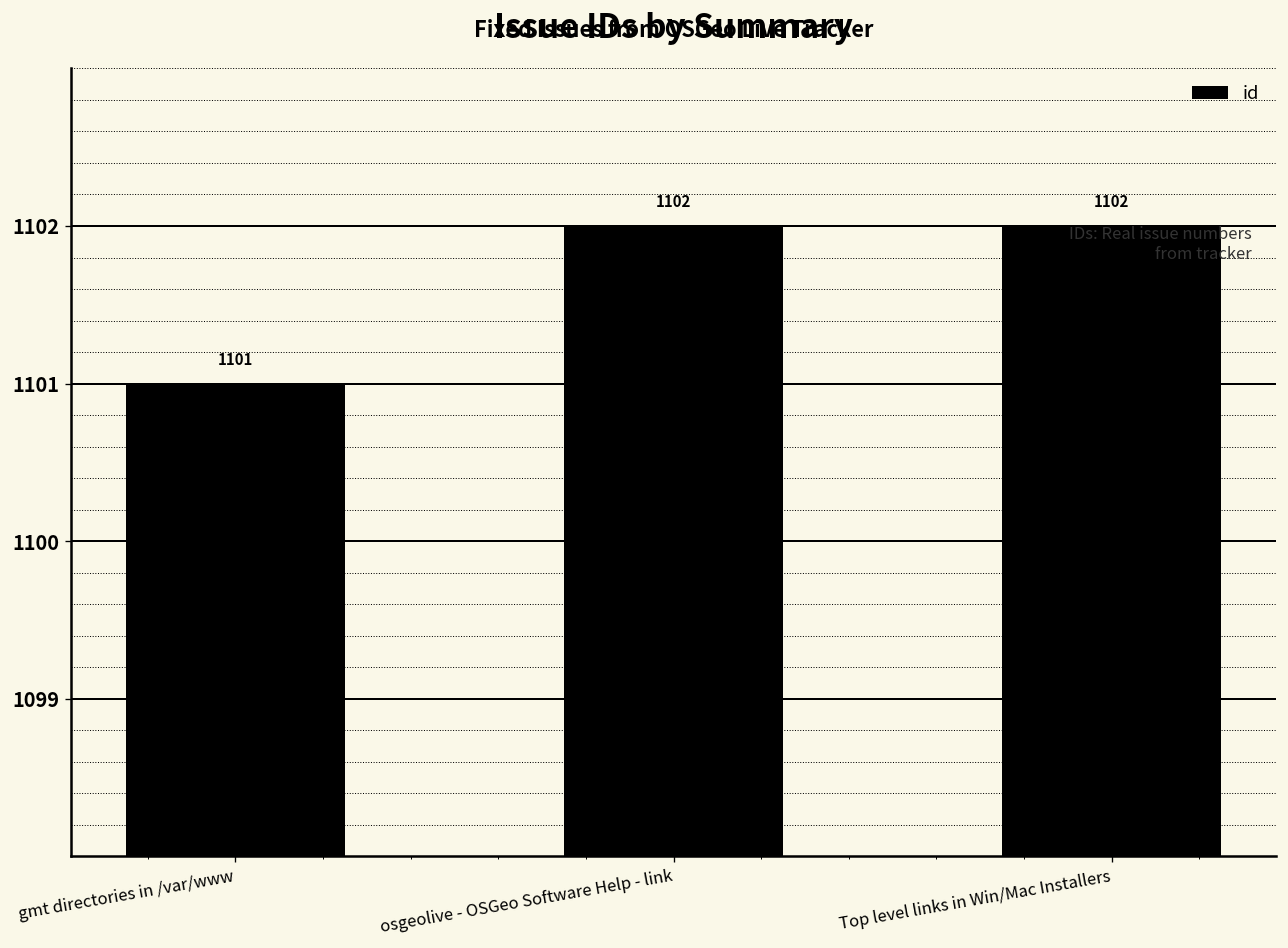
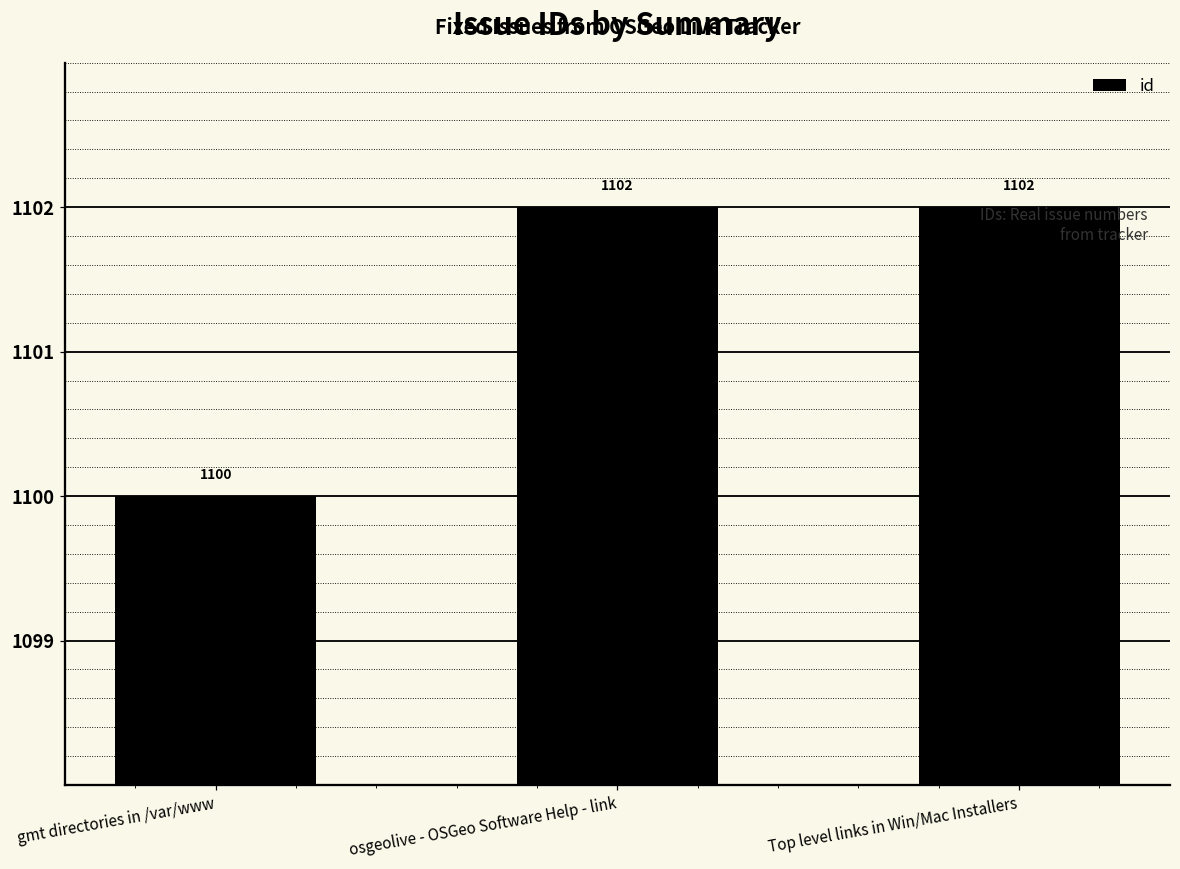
gmt directories in /var/www: 1101 -> 1100
